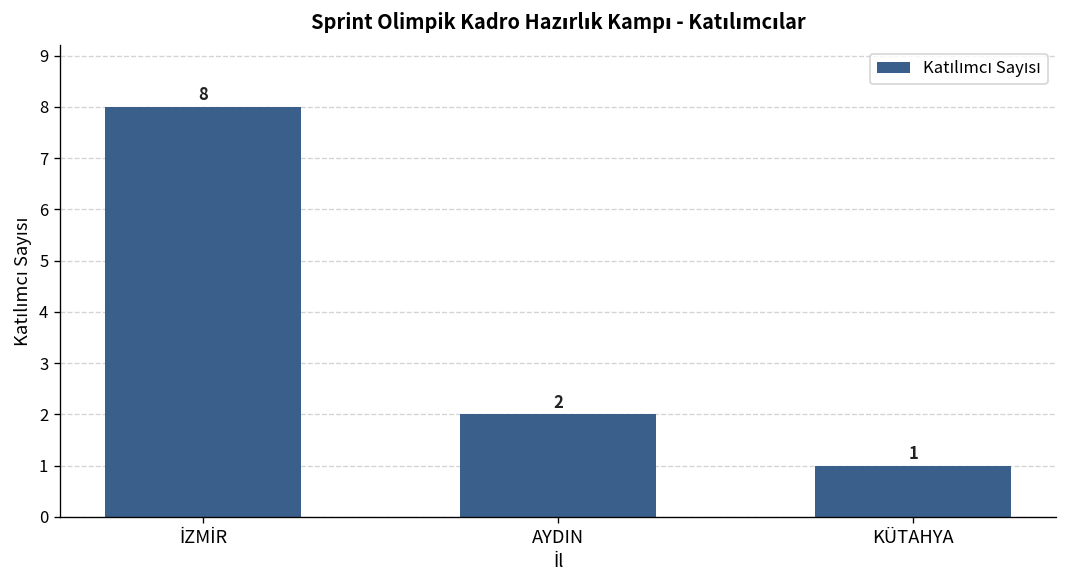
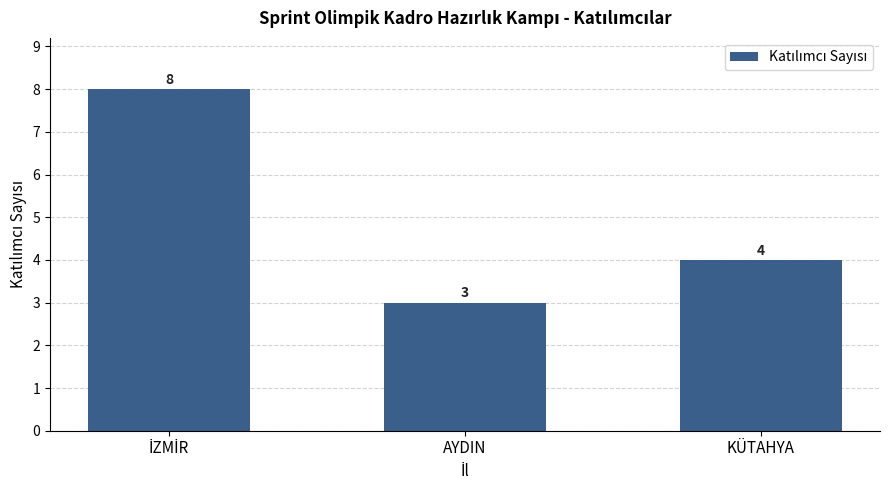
AYDIN: 2 -> 3
KÜTAHYA: 1 -> 4
